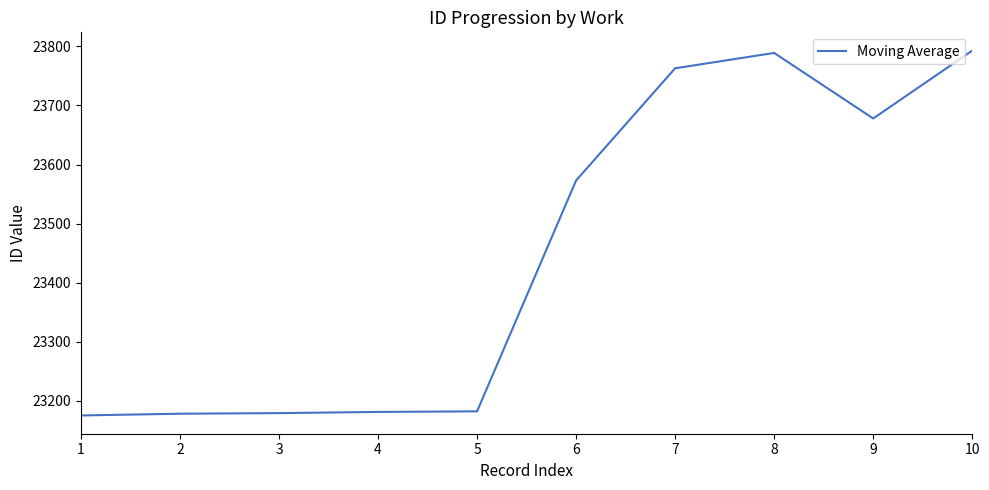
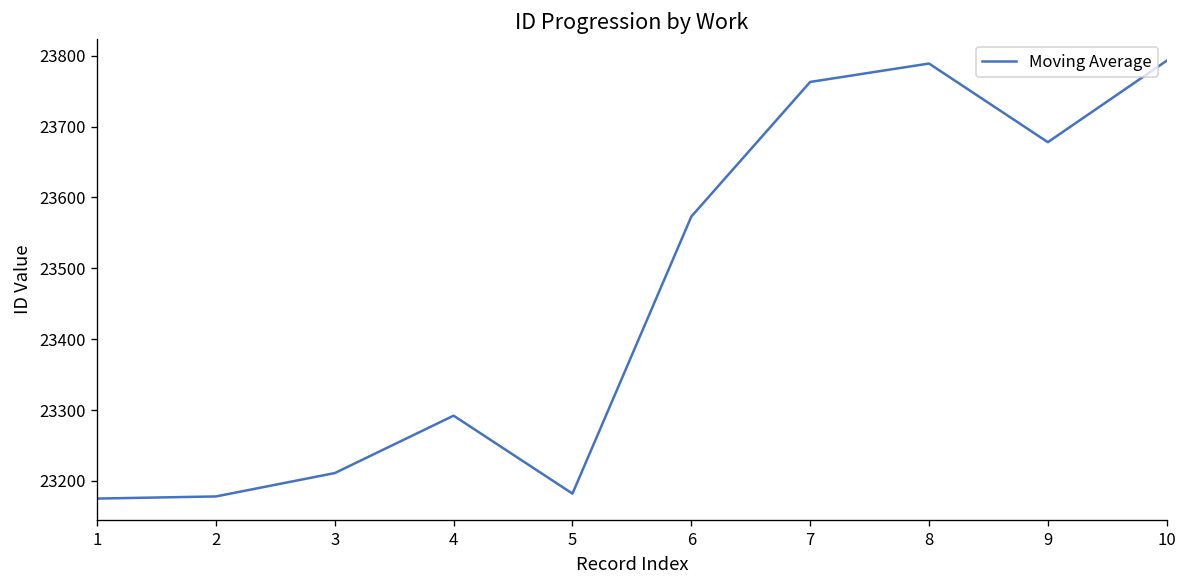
3: 23180 -> 23210
4: 23180 -> 23290
